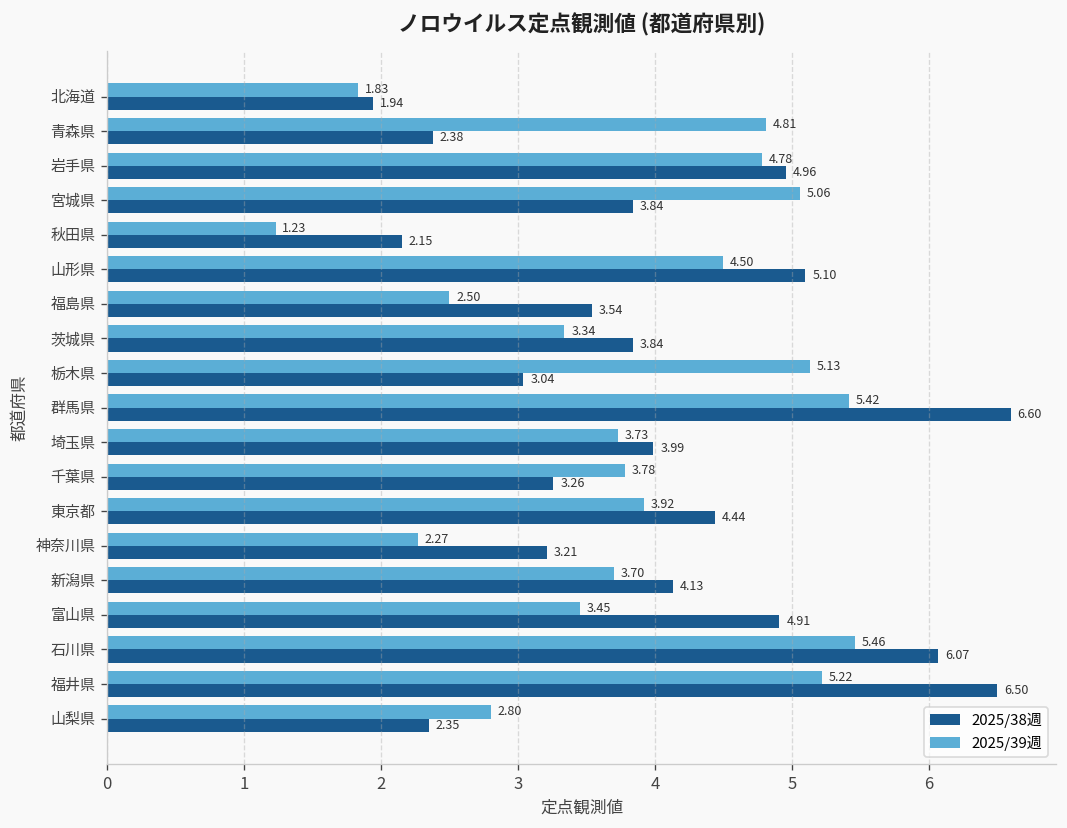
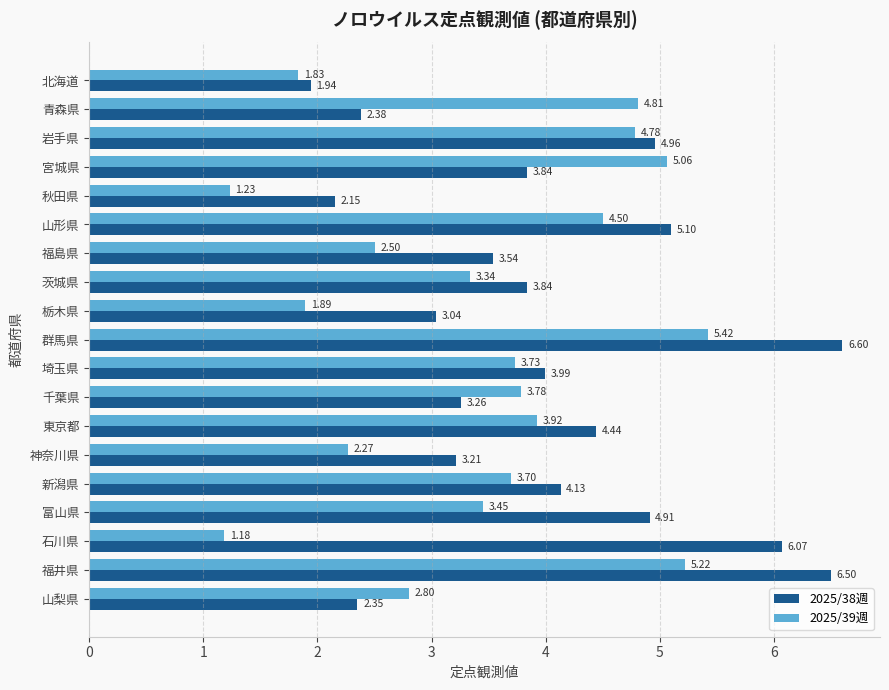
2025/39週, 栃木県: 5.13 -> 1.89
2025/39週, 石川県: 5.46 -> 1.18
